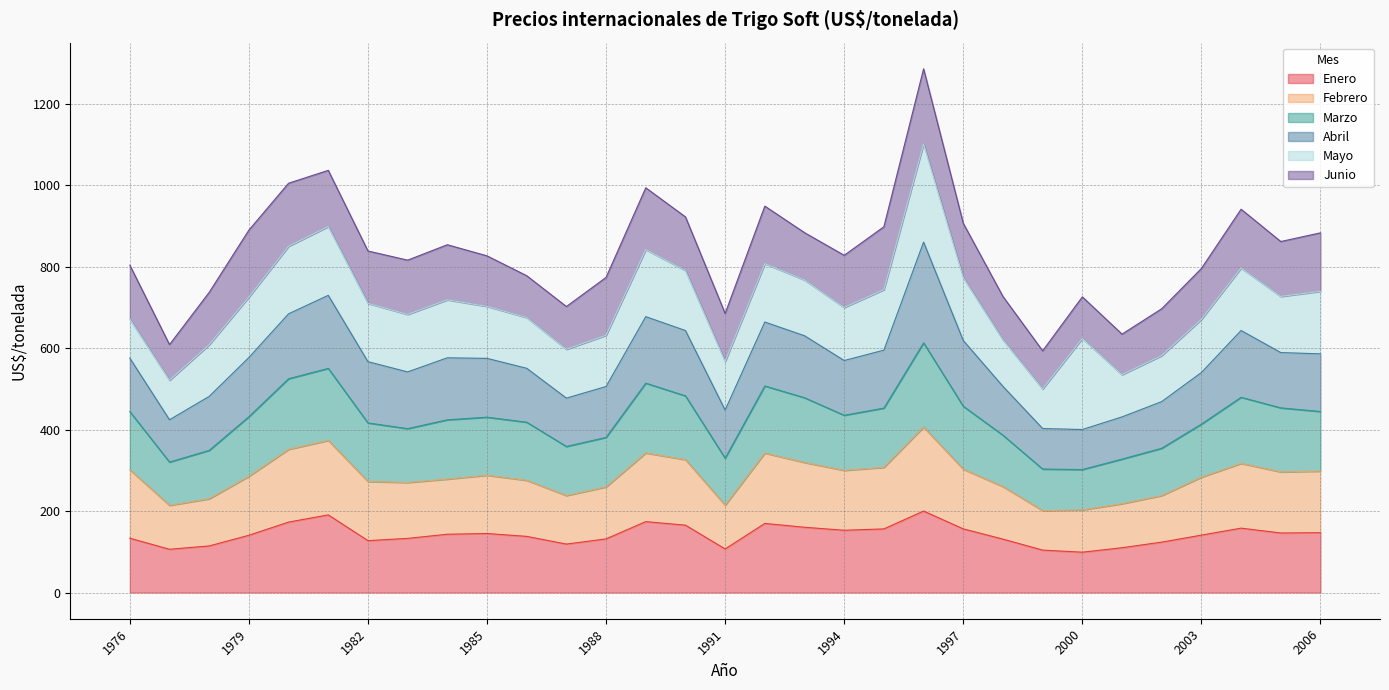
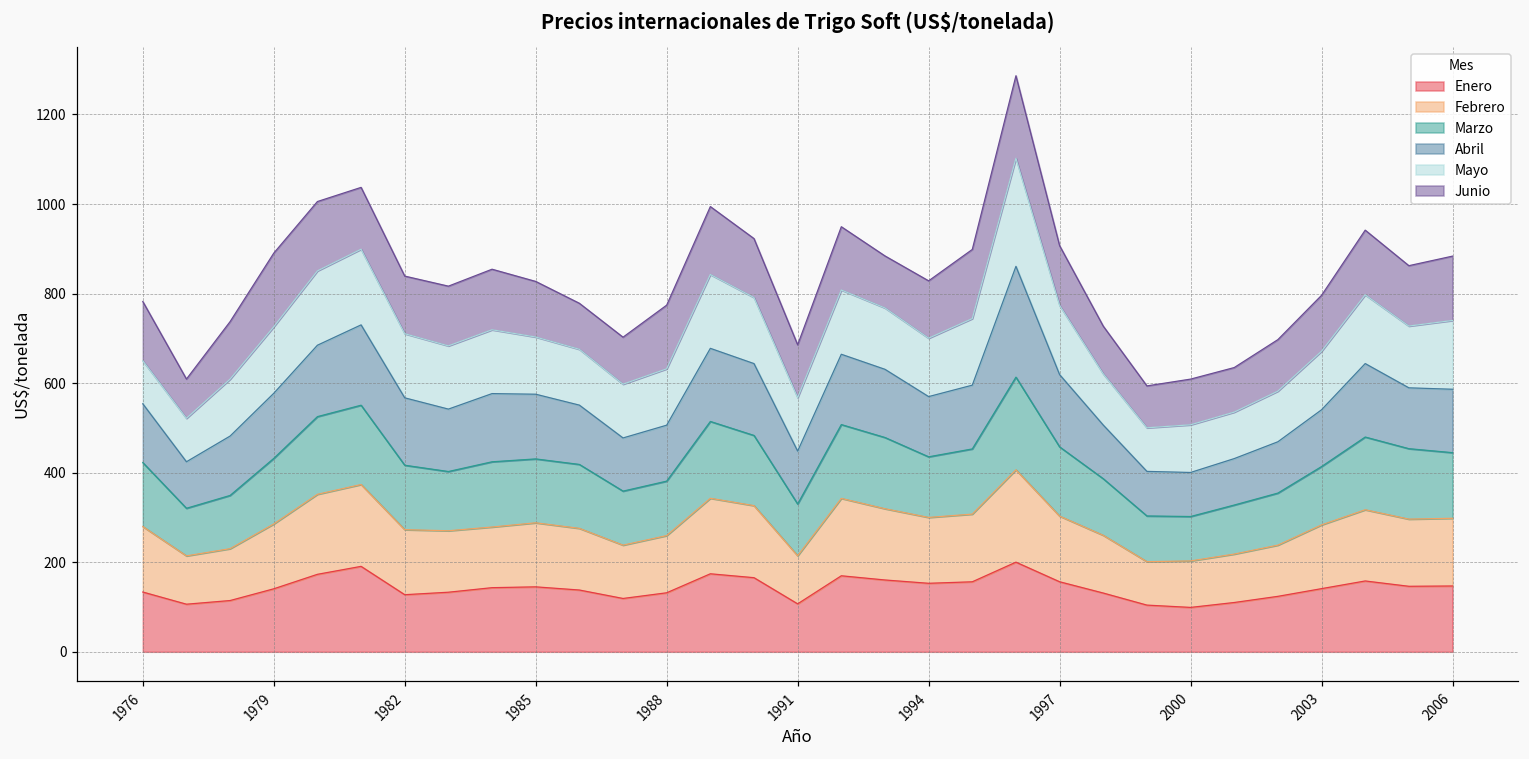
Febrero, 1976: 170 -> 150
Mayo, 2000: 220 -> 110
